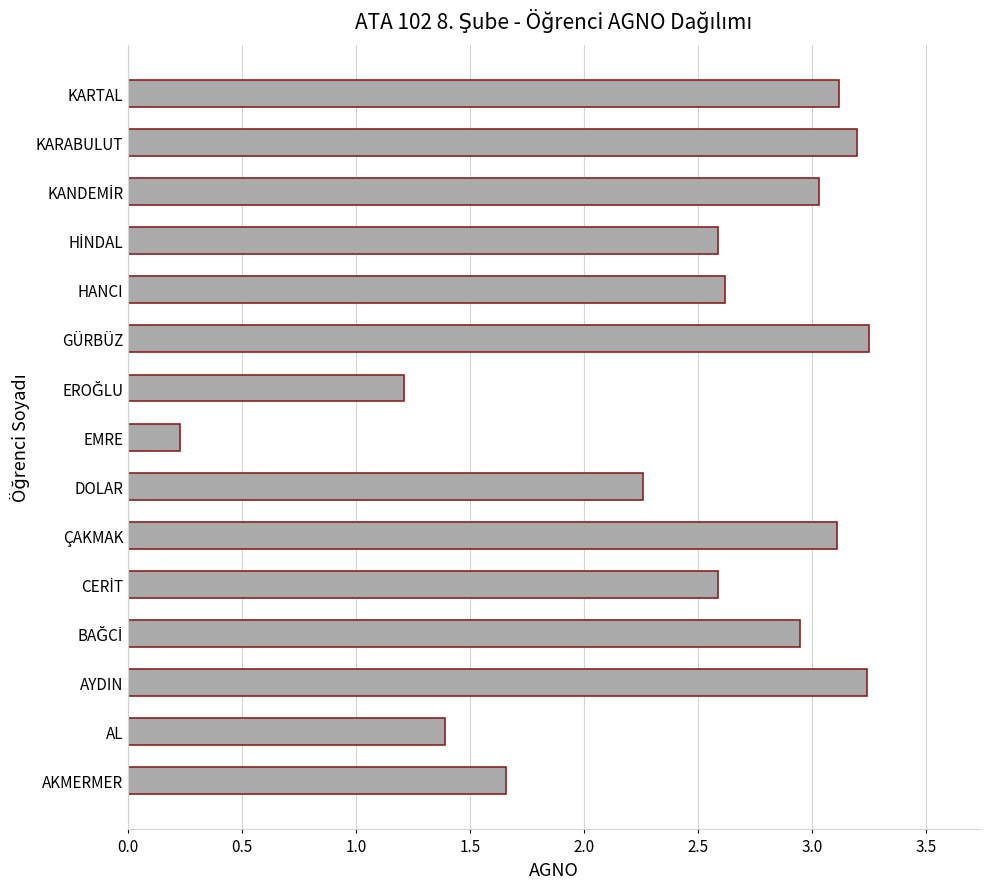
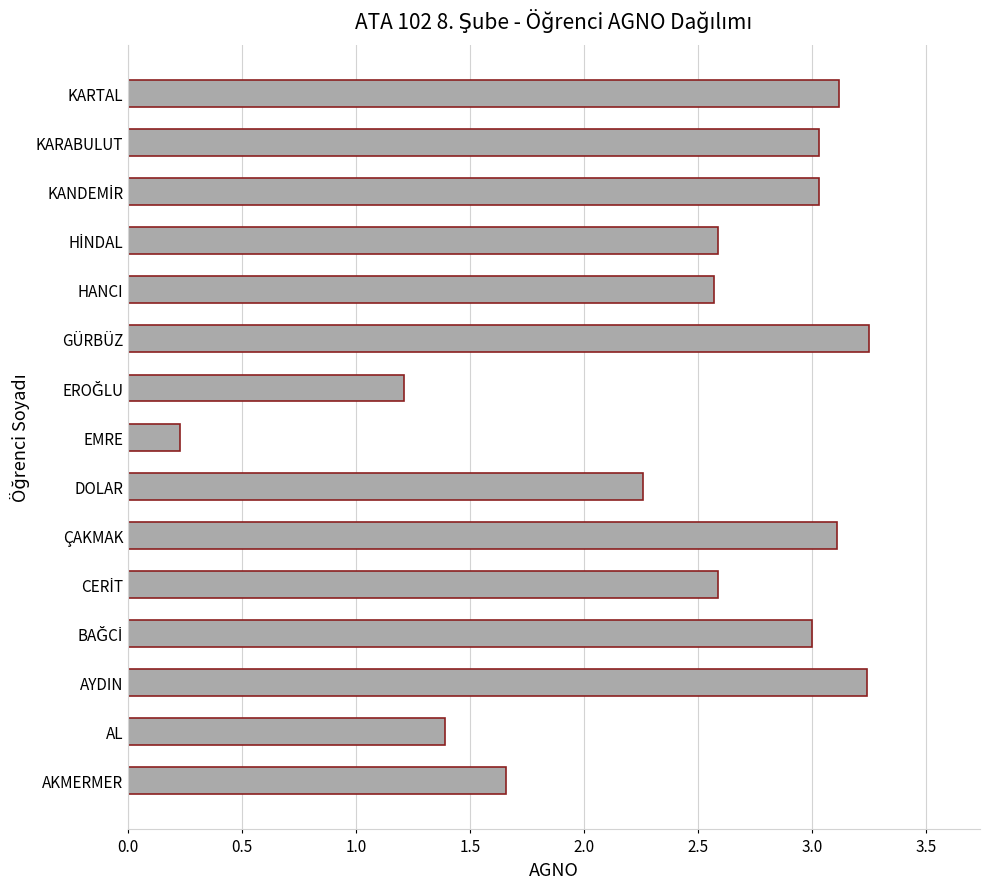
KARABULUT: 3.20 -> 3.03
HANCI: 2.62 -> 2.57
BAĞCİ: 2.95 -> 3.00
